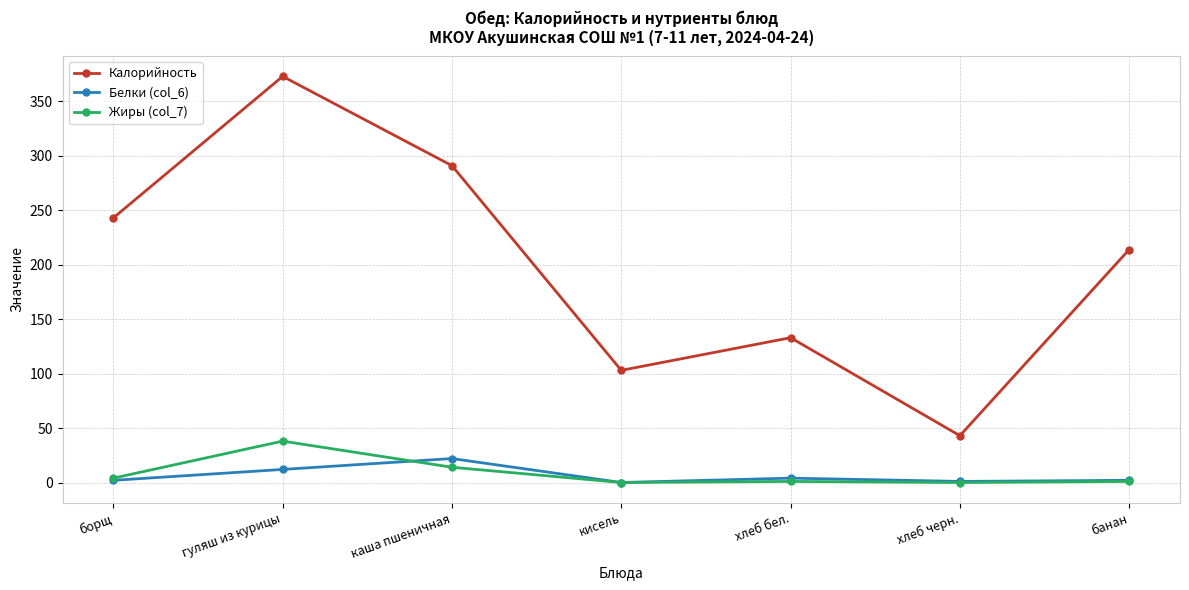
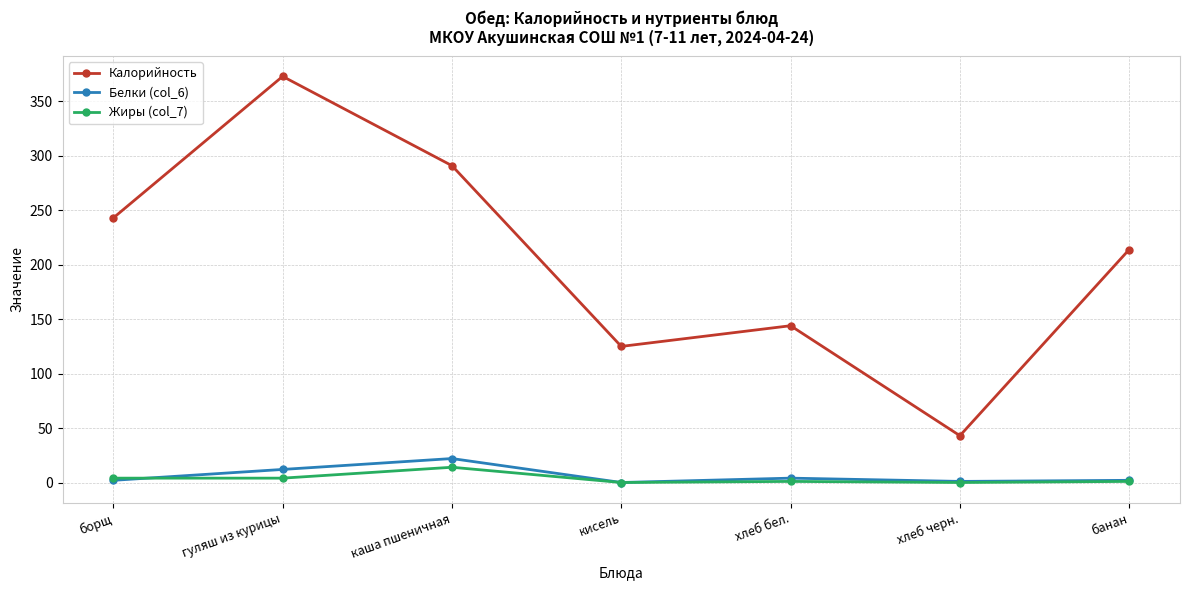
Жиры (col_7), гуляш из курицы: 38 -> 4
Калорийность, кисель: 103 -> 125
Калорийность, хлеб бел.: 133 -> 144
